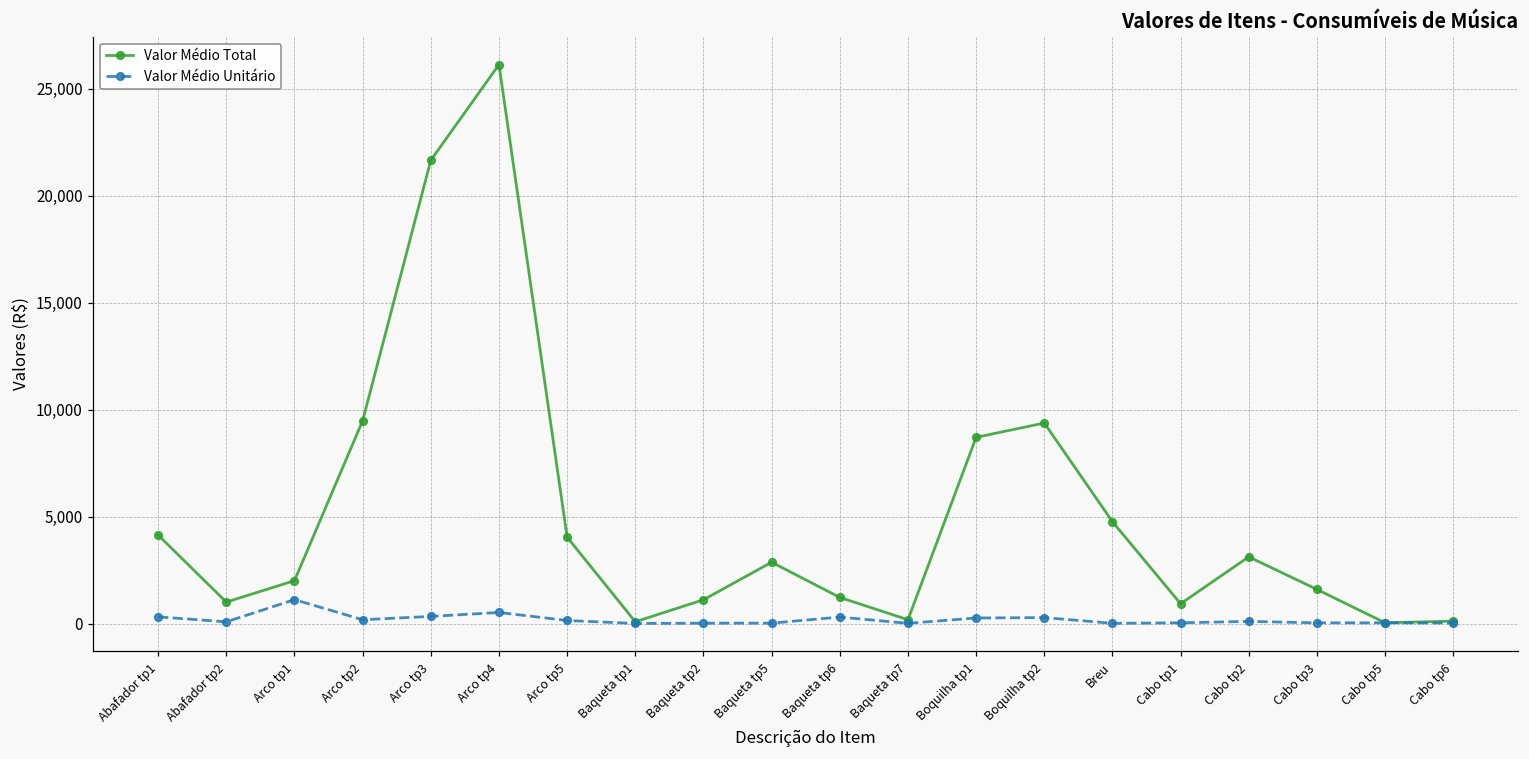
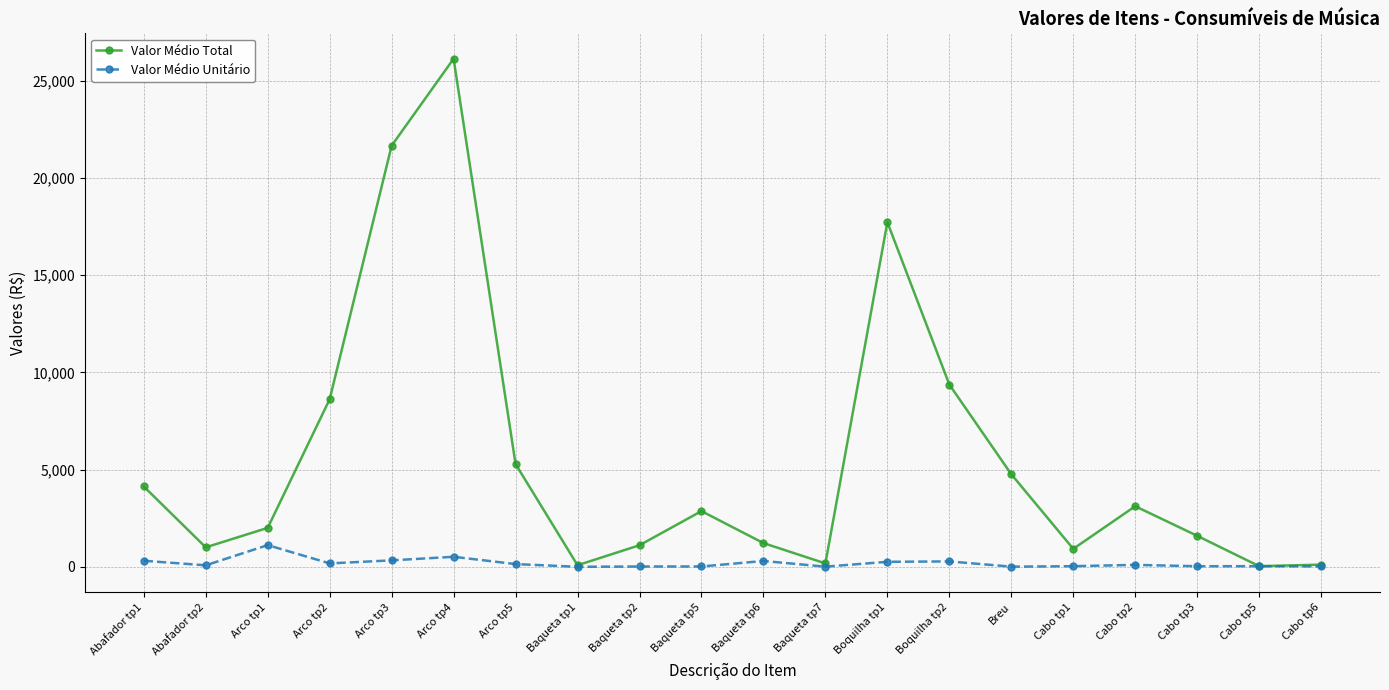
Valor Médio Total, Arco tp2: 9,500 -> 8,600
Valor Médio Total, Arco tp5: 4,000 -> 5,300
Valor Médio Total, Boquilha tp1: 8,700 -> 17,700
